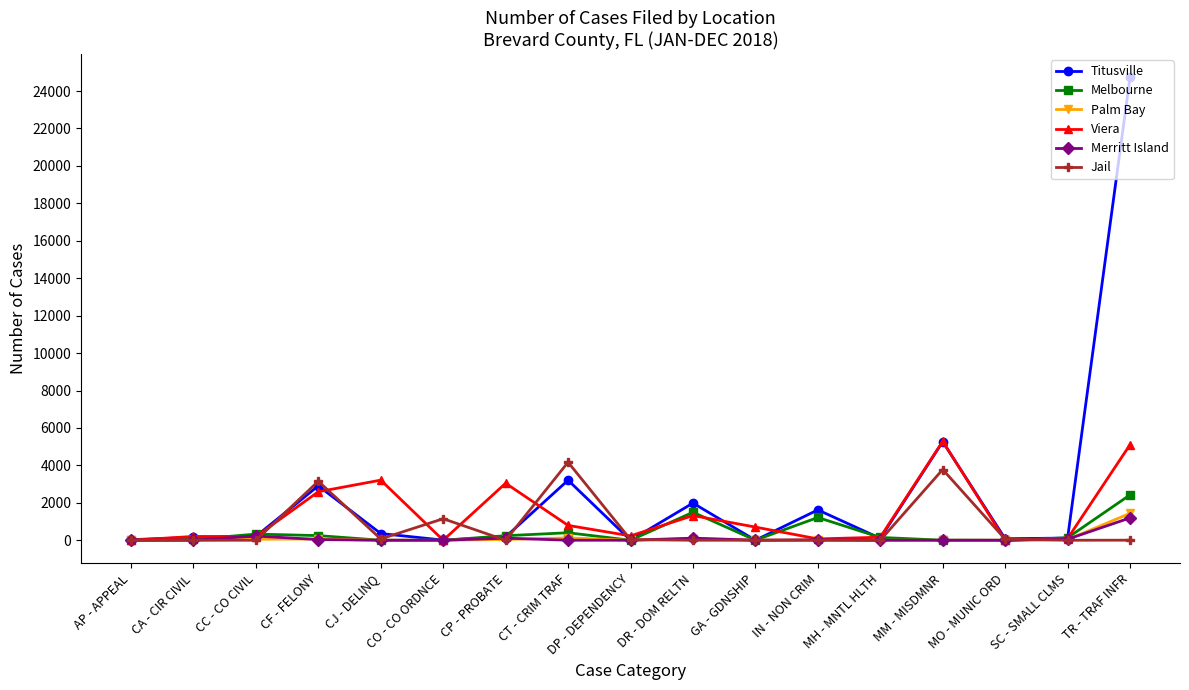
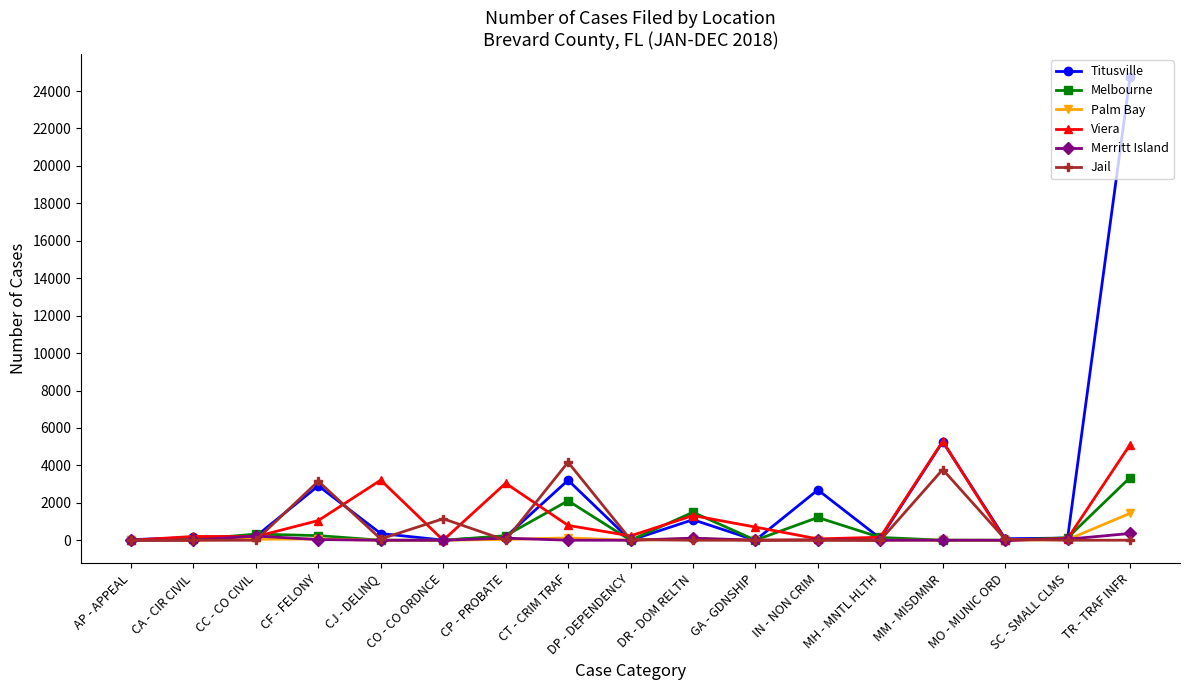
Viera, CF - FELONY: 2600 -> 1100
Melbourne, CT - CRIM TRAF: 400 -> 2100
Titusville, DR - DOM RELTN: 2000 -> 1100
Titusville, IN - NON CRIM: 1600 -> 2700
Melbourne, TR - TRAF INFR: 2400 -> 3400
Merritt Island, TR - TRAF INFR: 1200 -> 400
